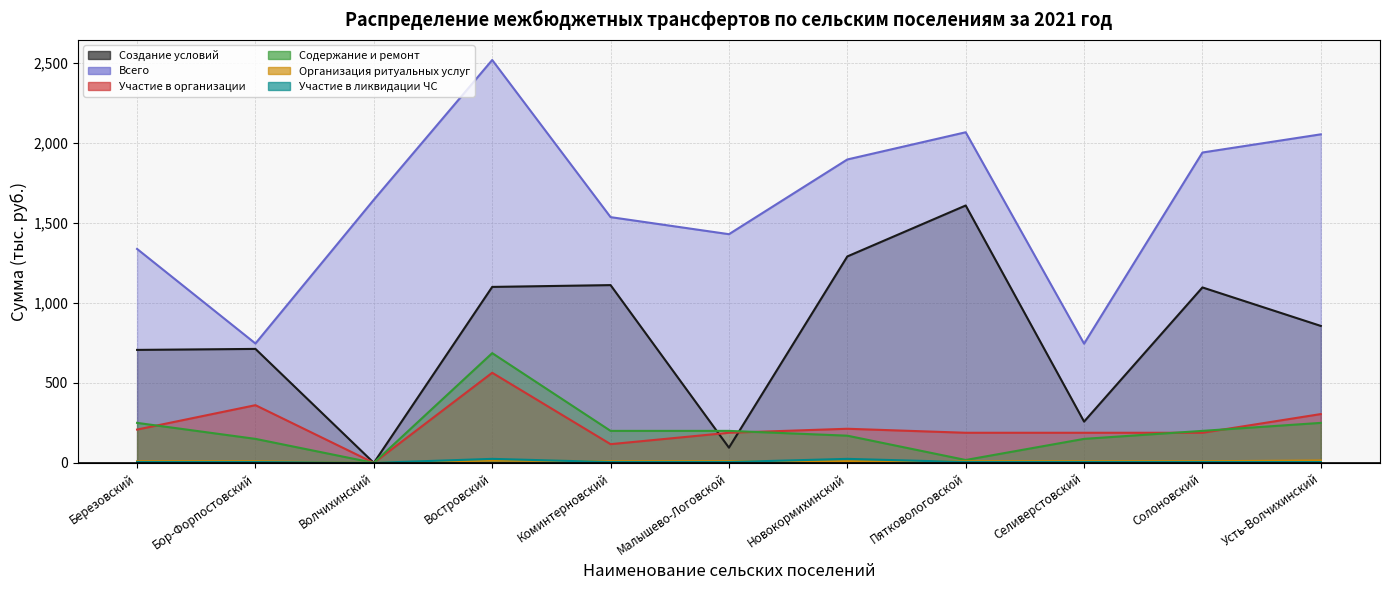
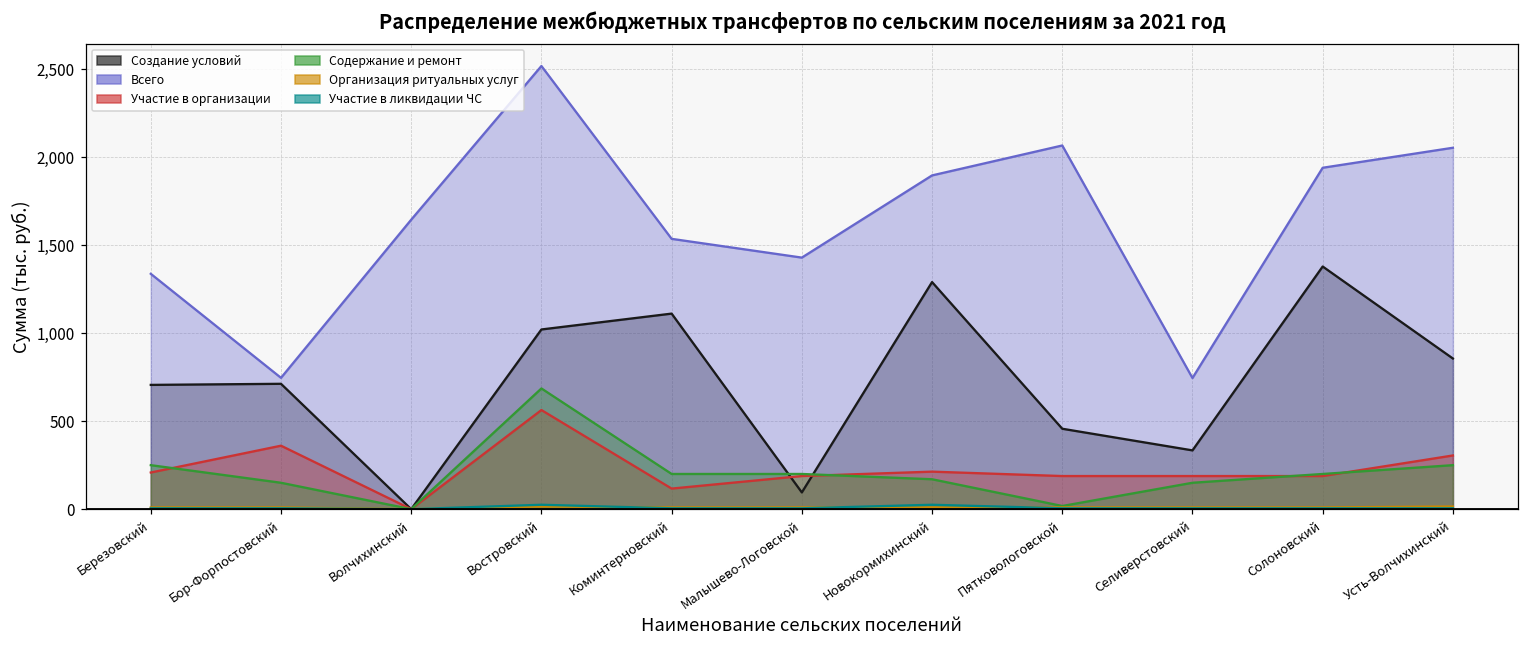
Создание условий, Востровский: 1,100 -> 1,020
Создание условий, Пятковологовской: 1,610 -> 460
Создание условий, Селиверстовский: 260 -> 330
Создание условий, Солоновский: 1,100 -> 1,380
